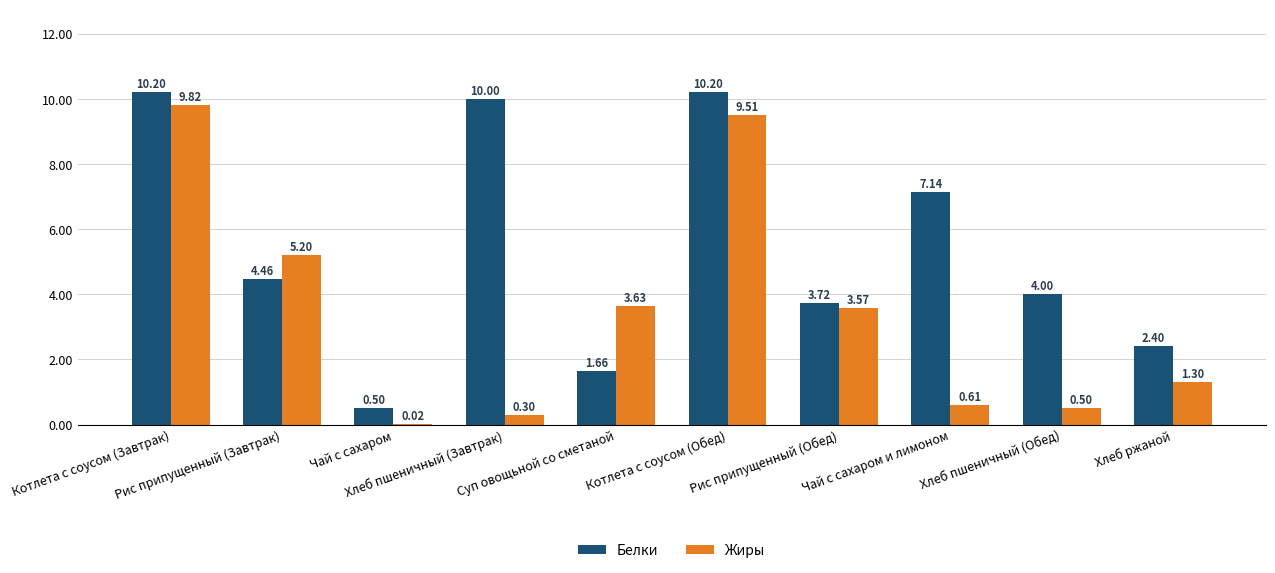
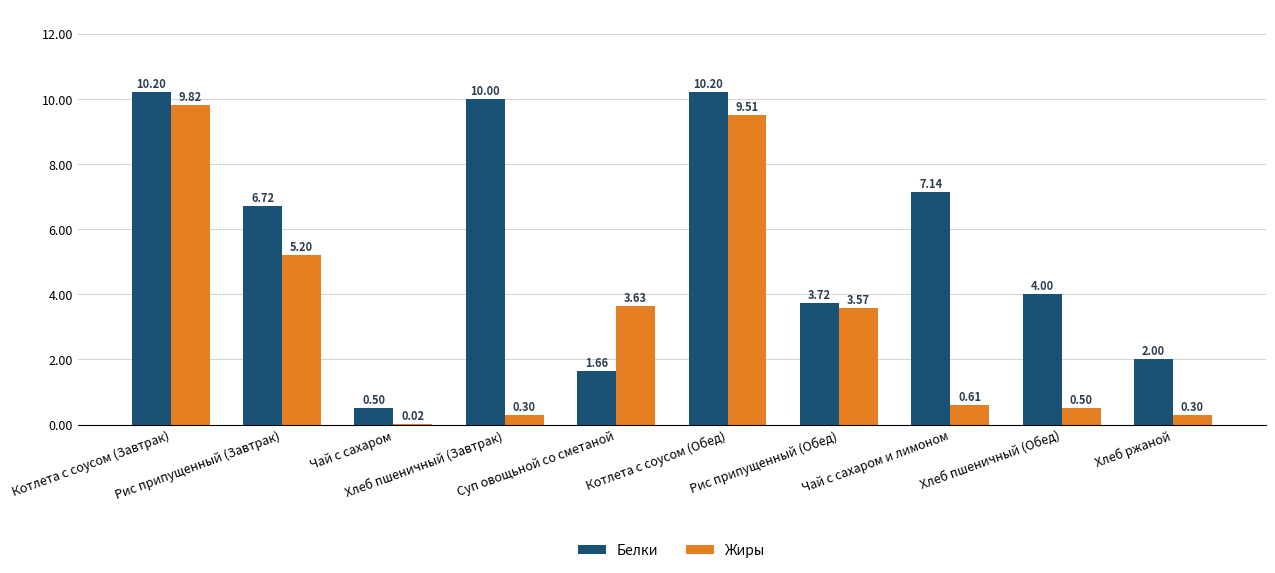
Белки, Рис припущенный (Завтрак): 4.46 -> 6.72
Белки, Хлеб ржаной: 2.40 -> 2.00
Жиры, Хлеб ржаной: 1.30 -> 0.30
